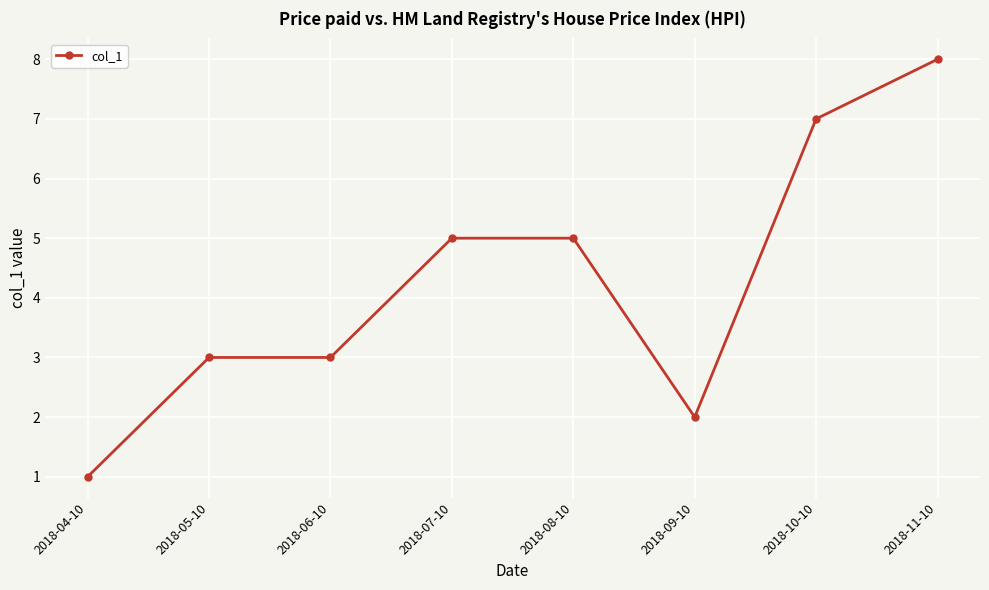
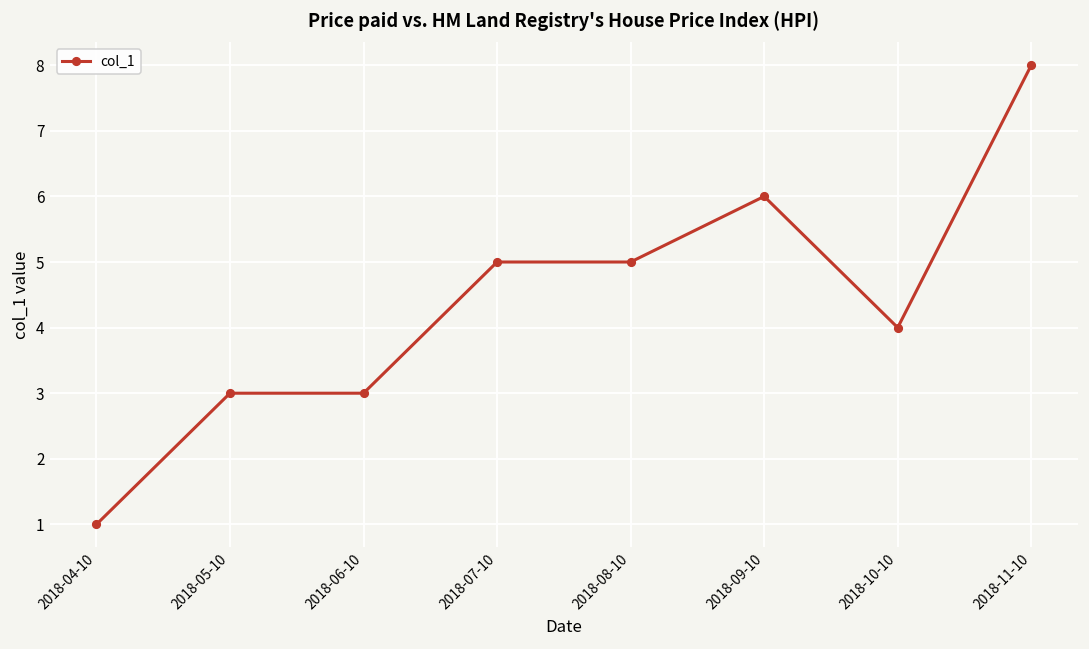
2018-09-10: 2 -> 6
2018-10-10: 7 -> 4
